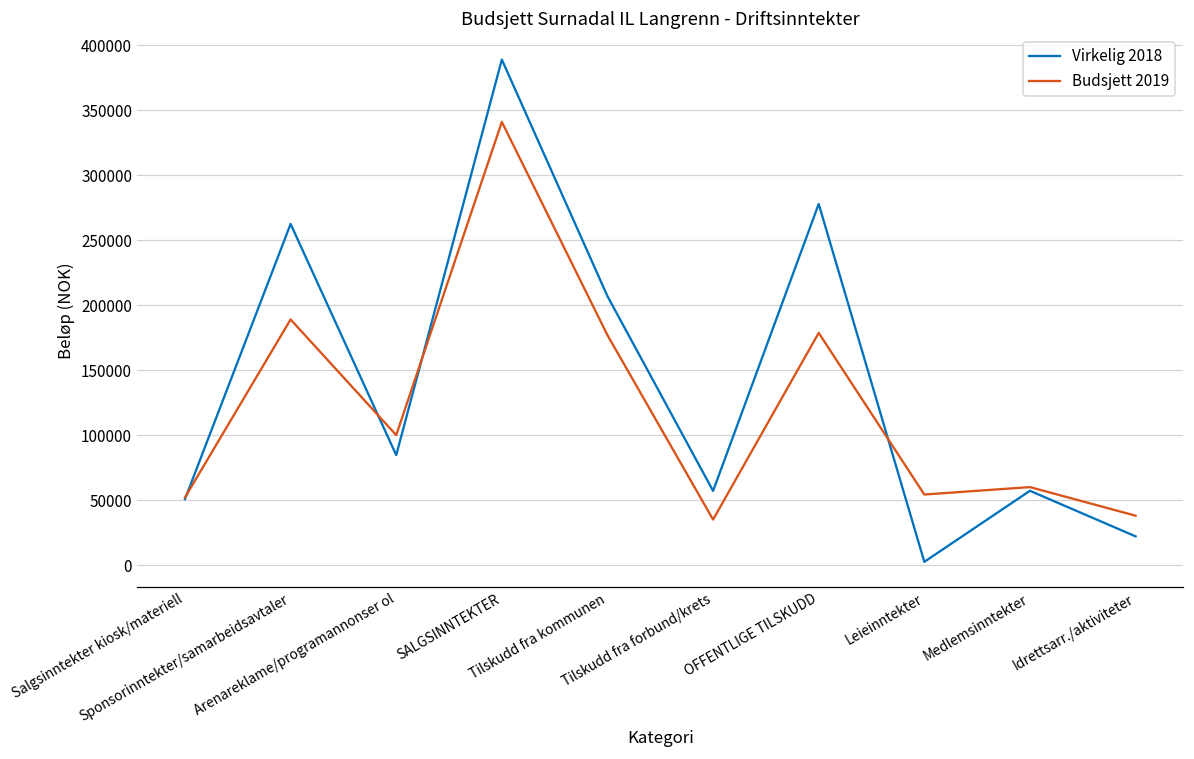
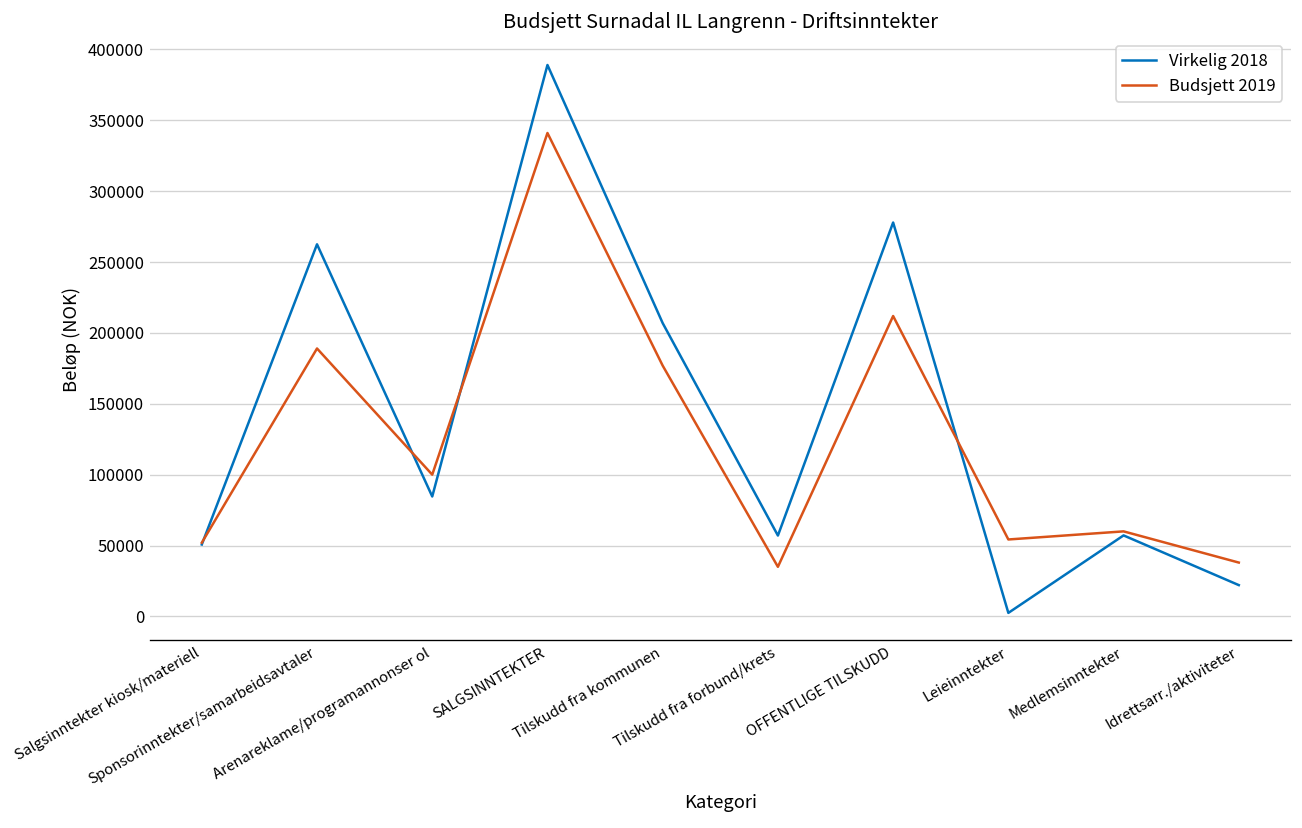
Budsjett 2019, OFFENTLIGE TILSKUDD: 179000 -> 212000
